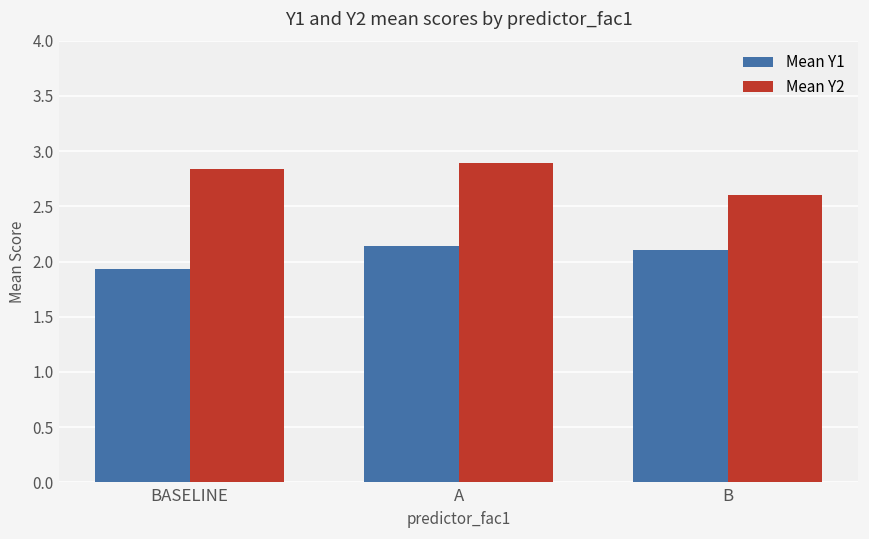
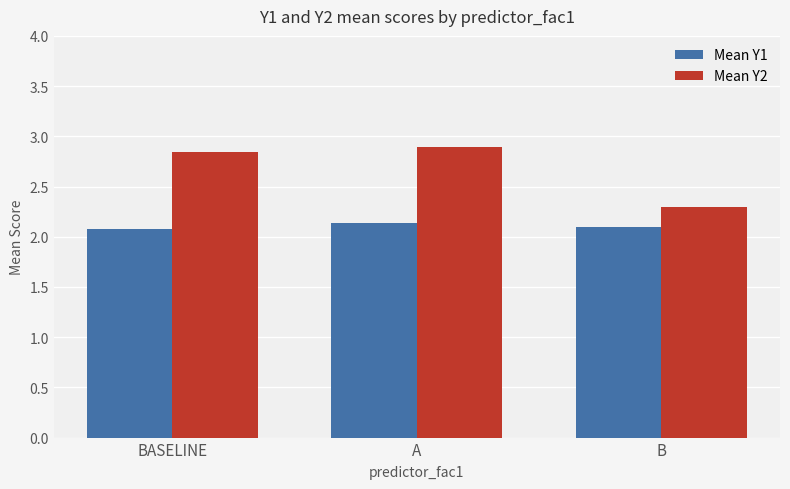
Mean Y1, BASELINE: 1.93 -> 2.08
Mean Y2, B: 2.6 -> 2.3
